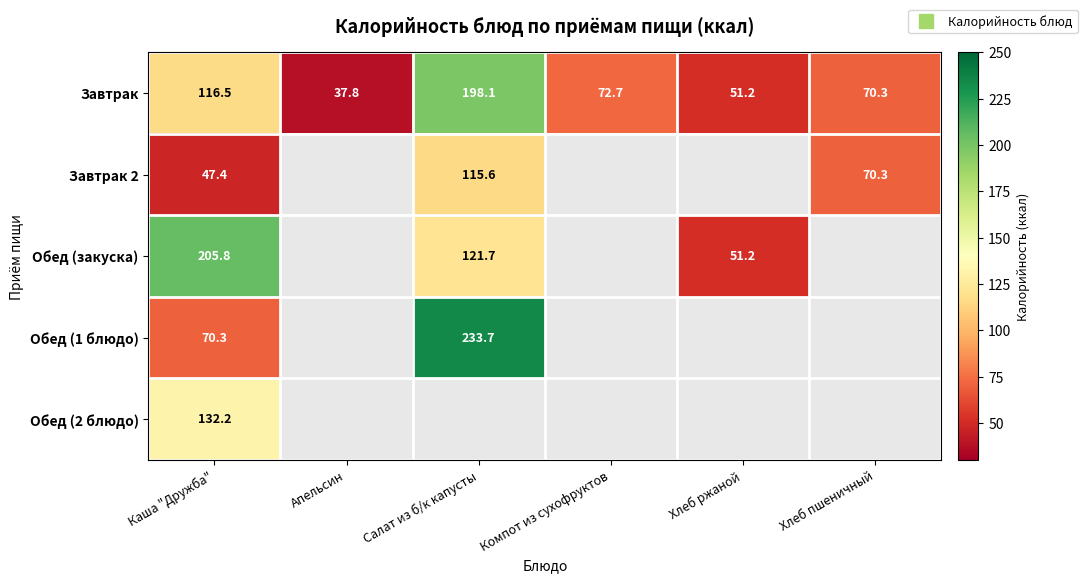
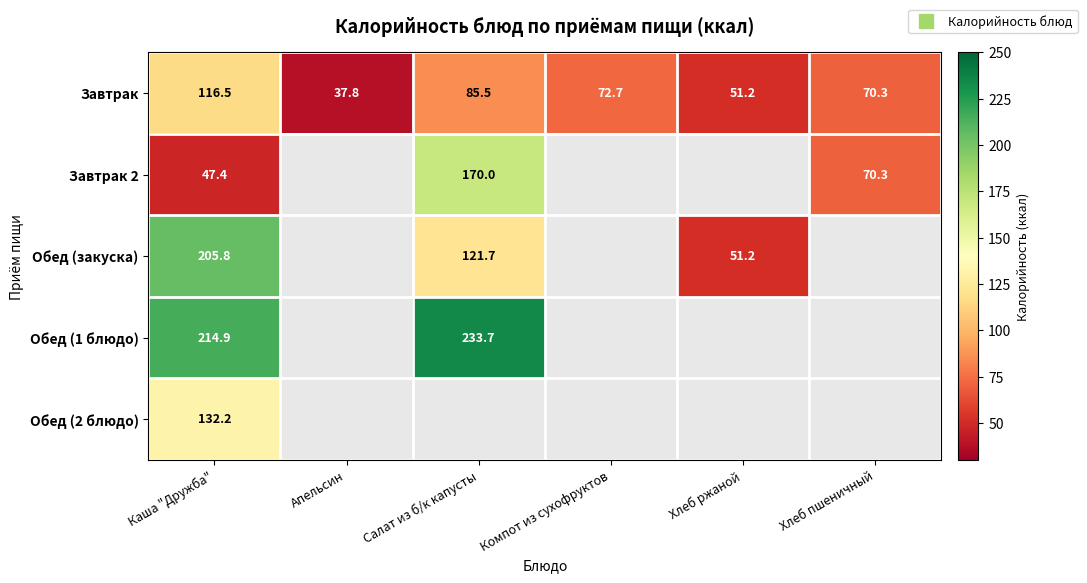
Завтрак, Салат из б/к капусты: 198.1 -> 85.5
Завтрак 2, Салат из б/к капусты: 115.6 -> 170.0
Обед (1 блюдо), Каша "Дружба": 70.3 -> 214.9
